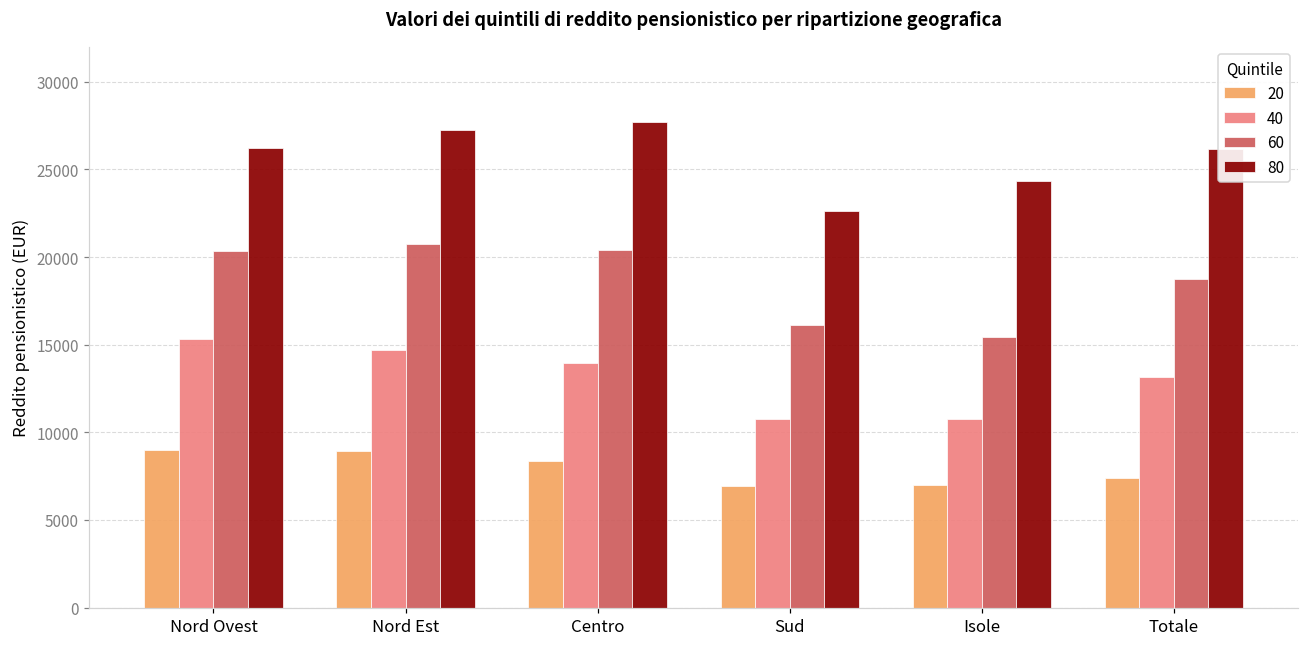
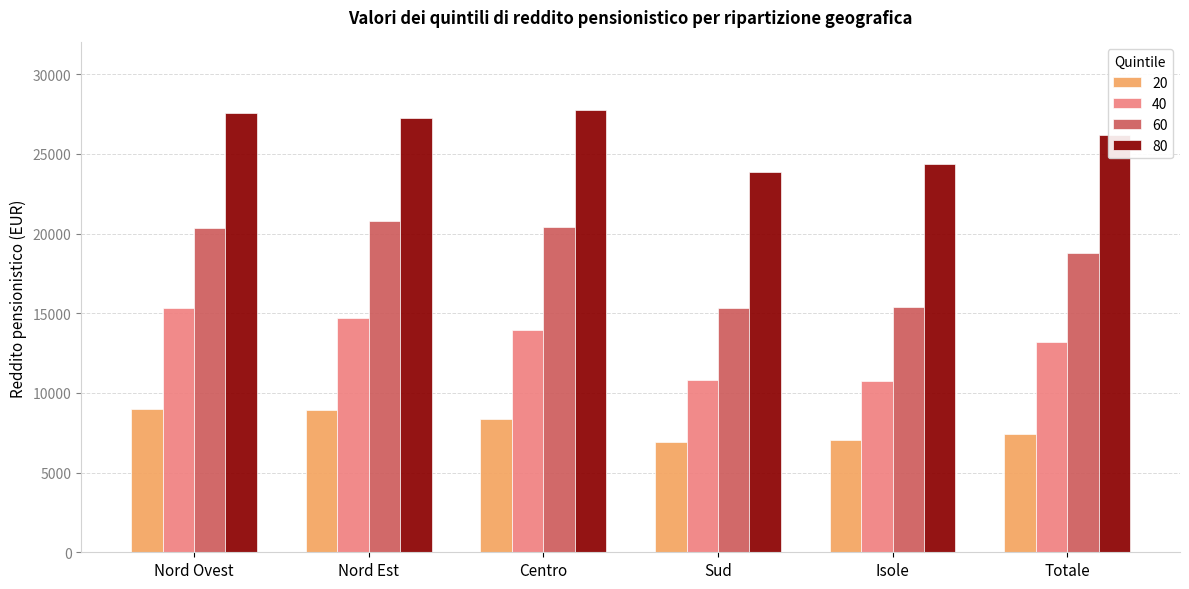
80, Nord Ovest: 26200 -> 27600
60, Sud: 16100 -> 15300
80, Sud: 22700 -> 23900
